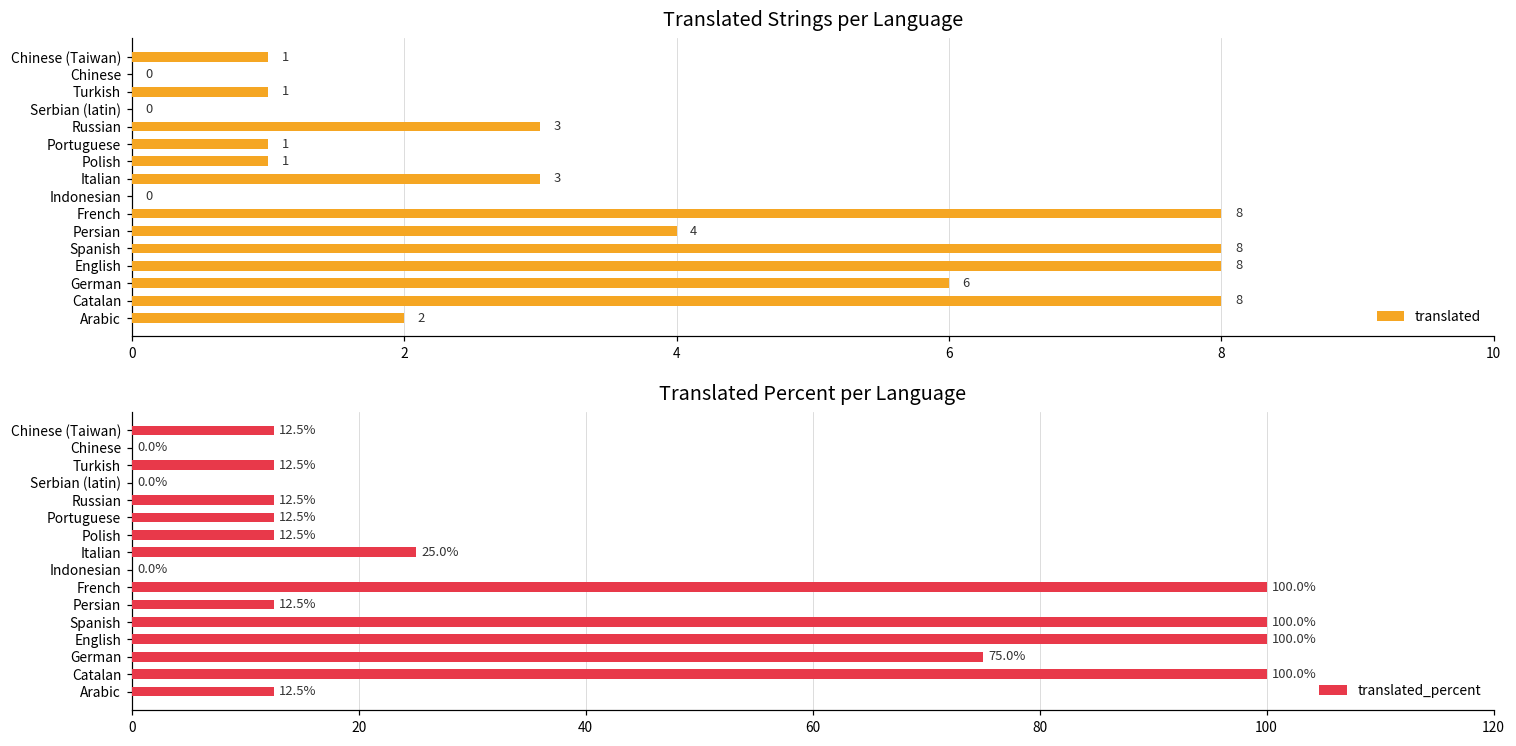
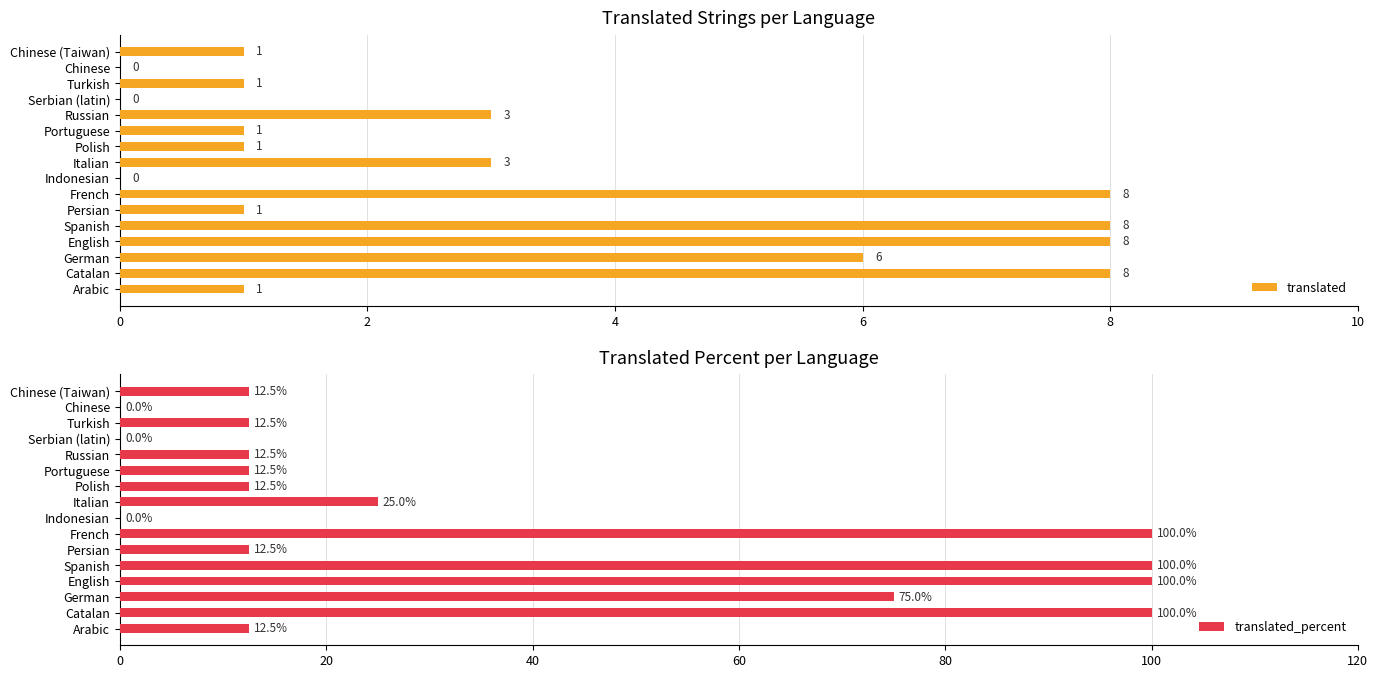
Translated Strings per Language, Persian: 4 -> 1
Translated Strings per Language, Arabic: 2 -> 1
